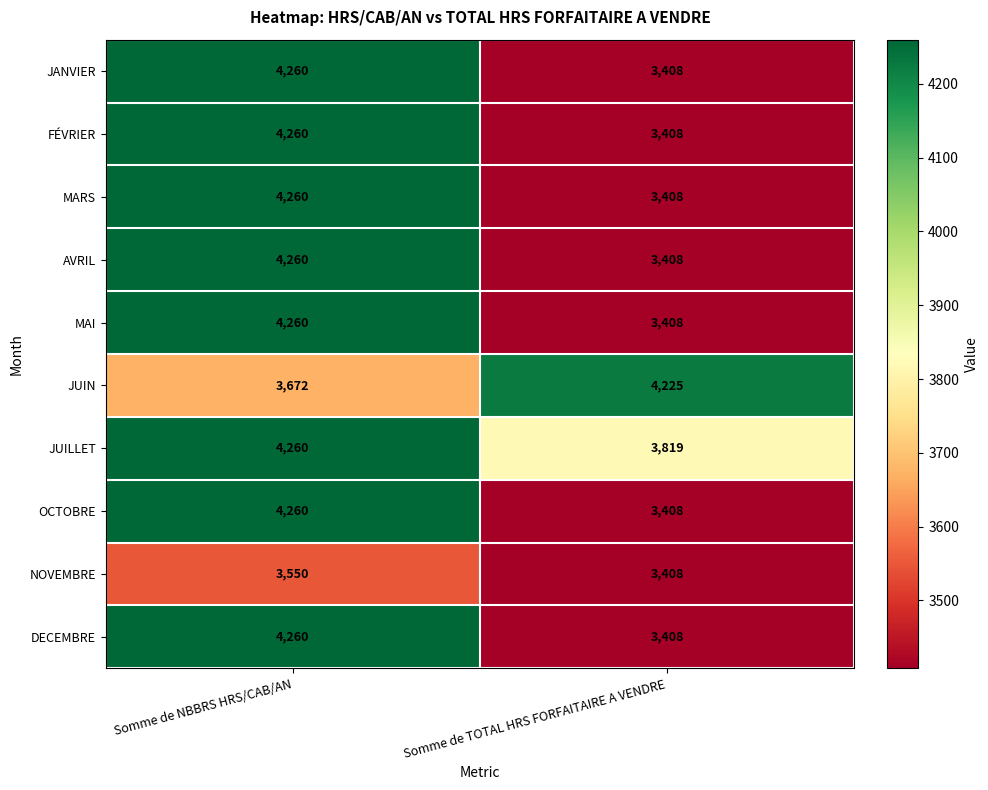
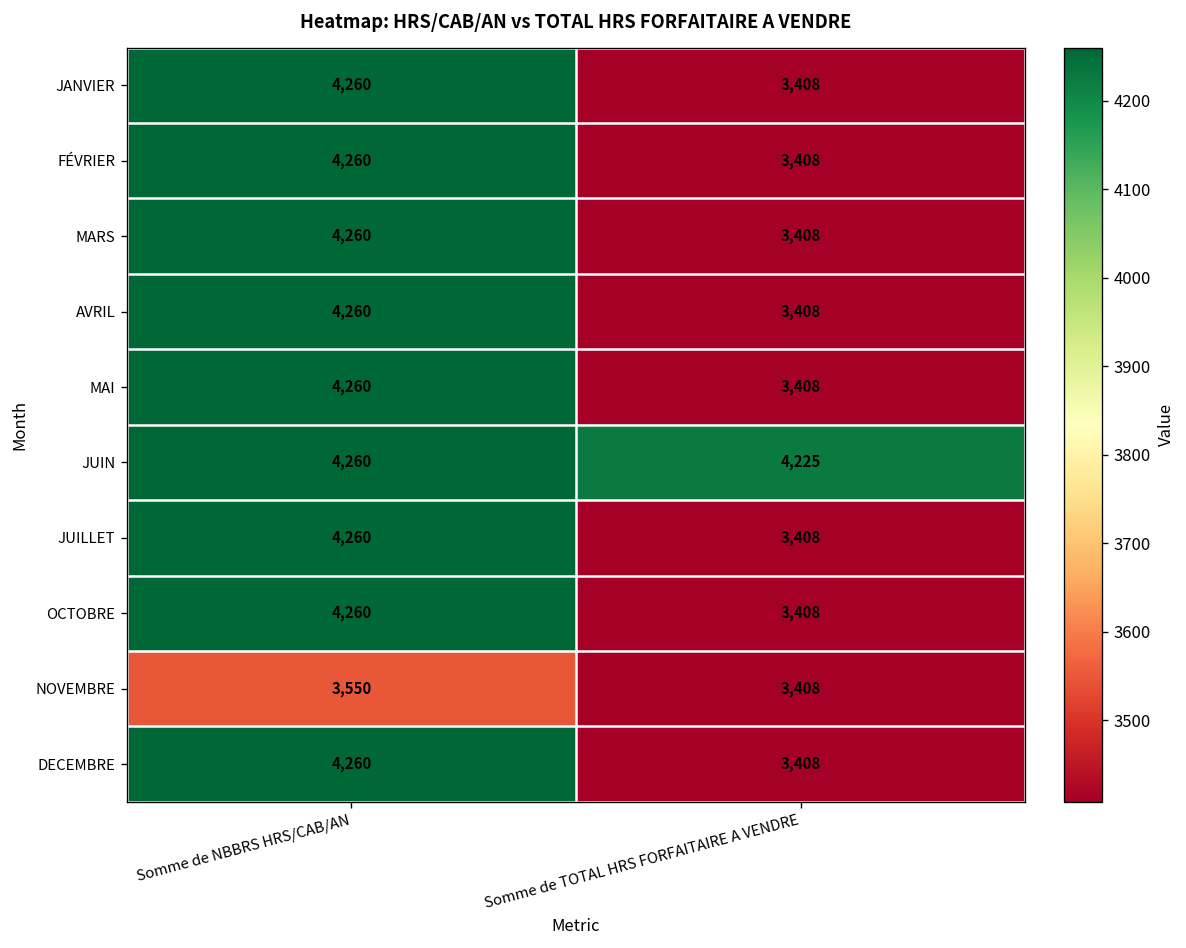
JUIN, Somme de NBBRS HRS/CAB/AN: 3,672 -> 4,260
JUILLET, Somme de TOTAL HRS FORFAITAIRE A VENDRE: 3,819 -> 3,408
